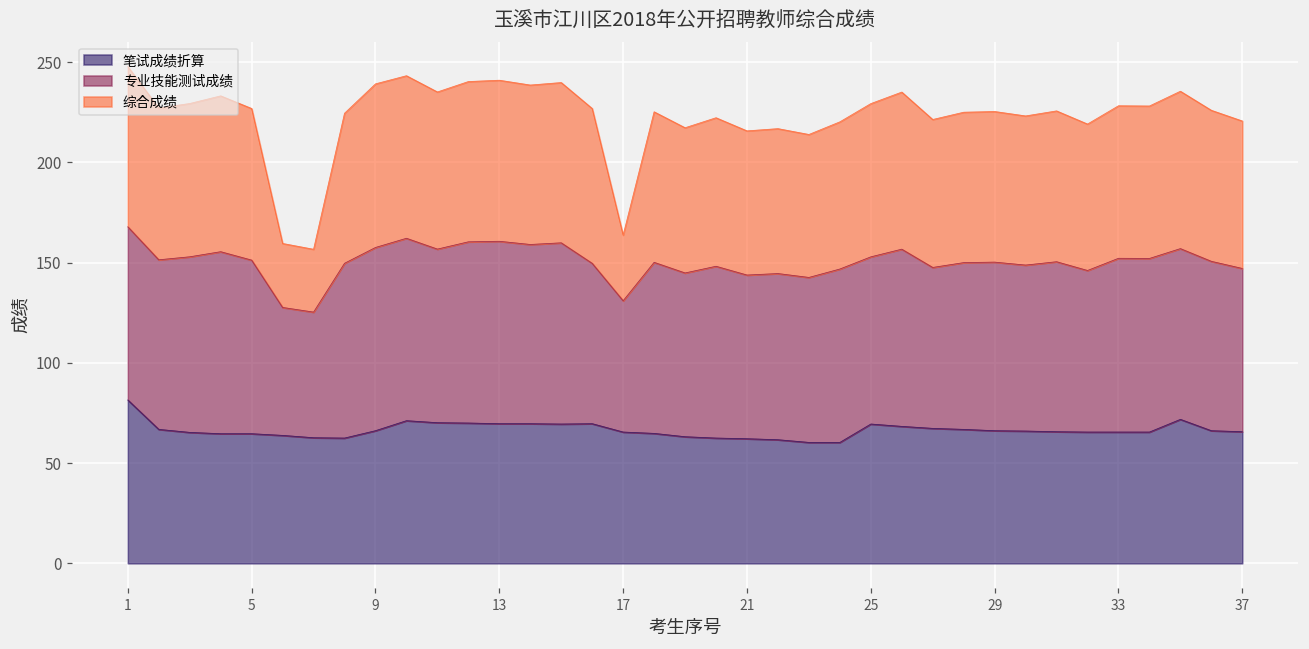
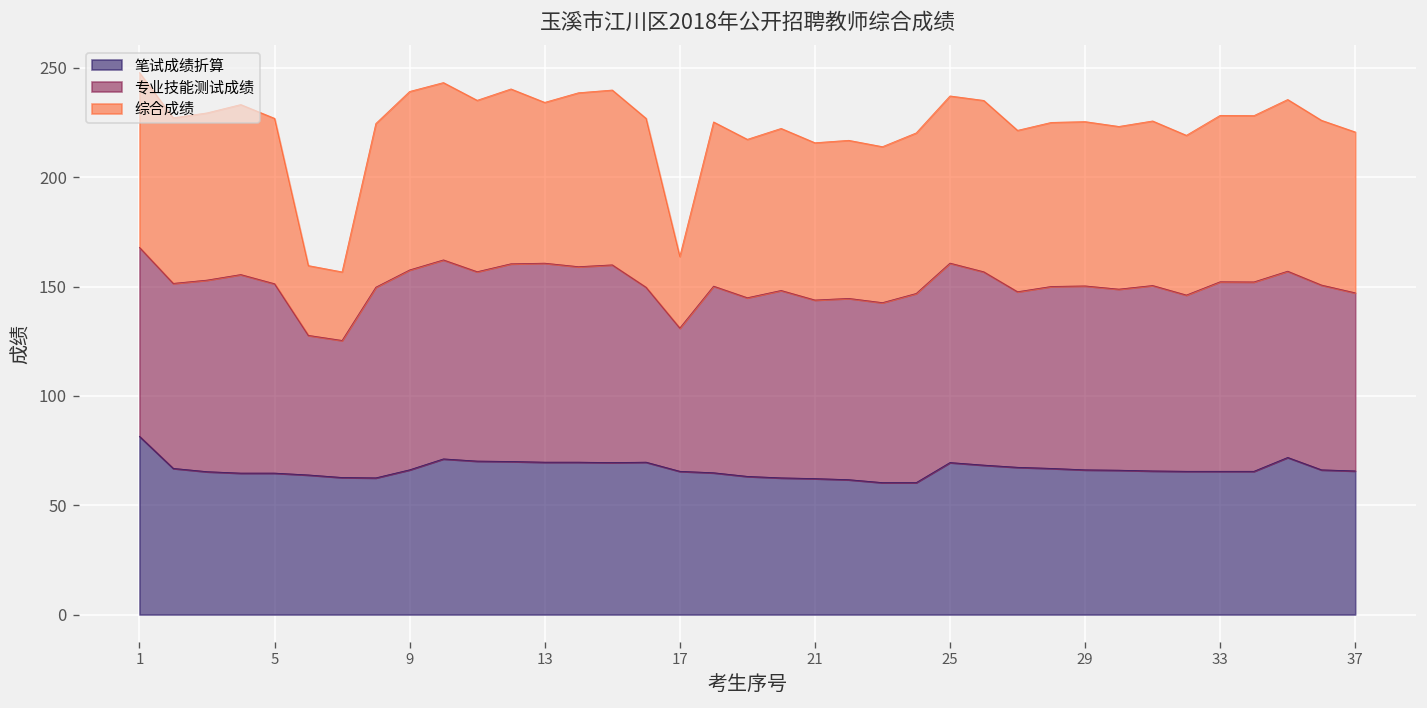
综合成绩, 13: 80 -> 74
专业技能测试成绩, 25: 83 -> 91
